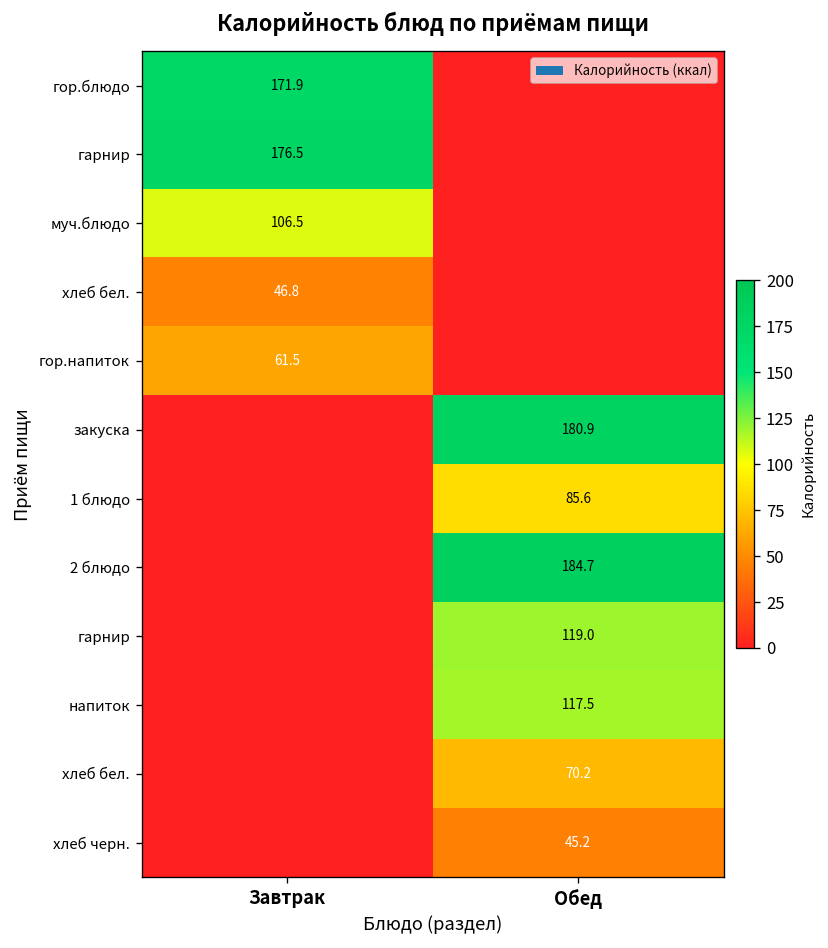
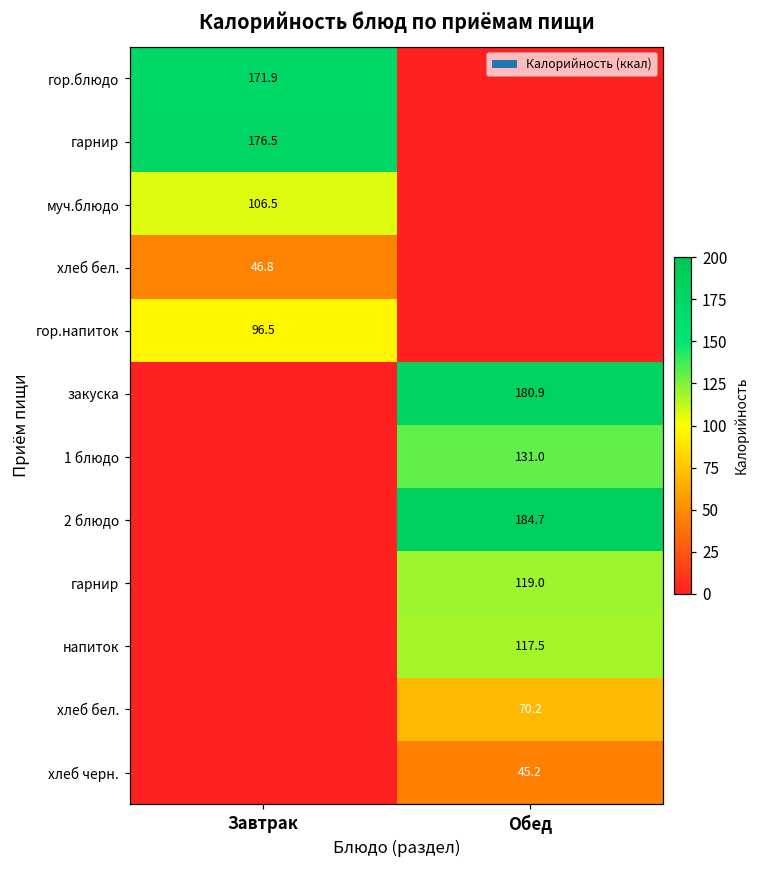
гор.напиток, Завтрак: 61.5 -> 96.5
1 блюдо, Обед: 85.6 -> 131.0
